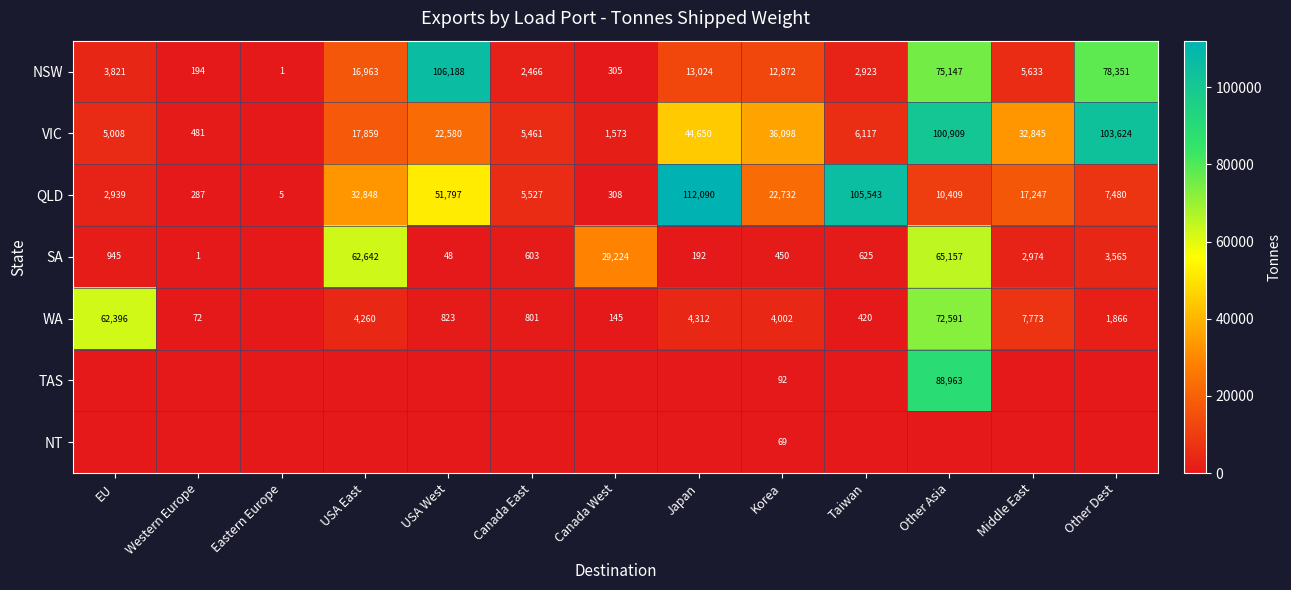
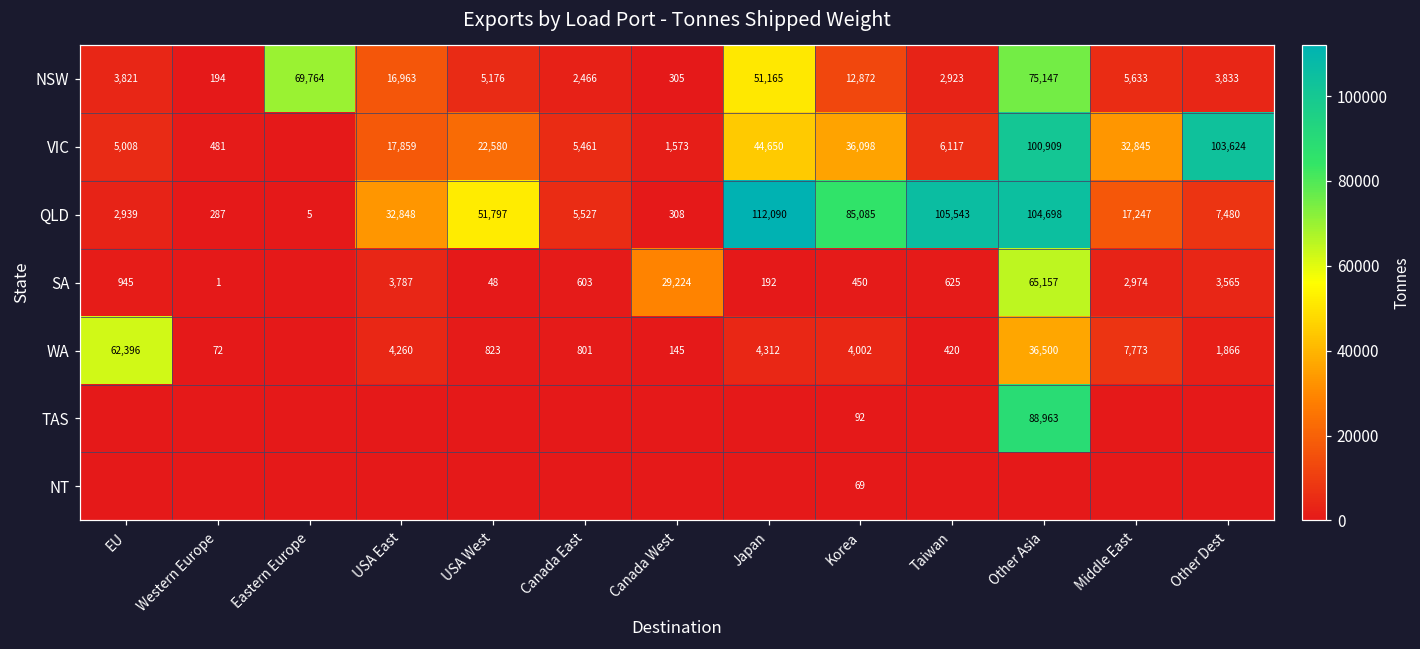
NSW, Eastern Europe: 1 -> 69,764
NSW, USA West: 106,188 -> 5,176
NSW, Japan: 13,024 -> 51,165
NSW, Other Dest: 78,351 -> 3,833
QLD, Korea: 22,732 -> 85,085
QLD, Other Asia: 10,409 -> 104,698
SA, USA East: 62,642 -> 3,787
WA, Other Asia: 72,591 -> 36,500
